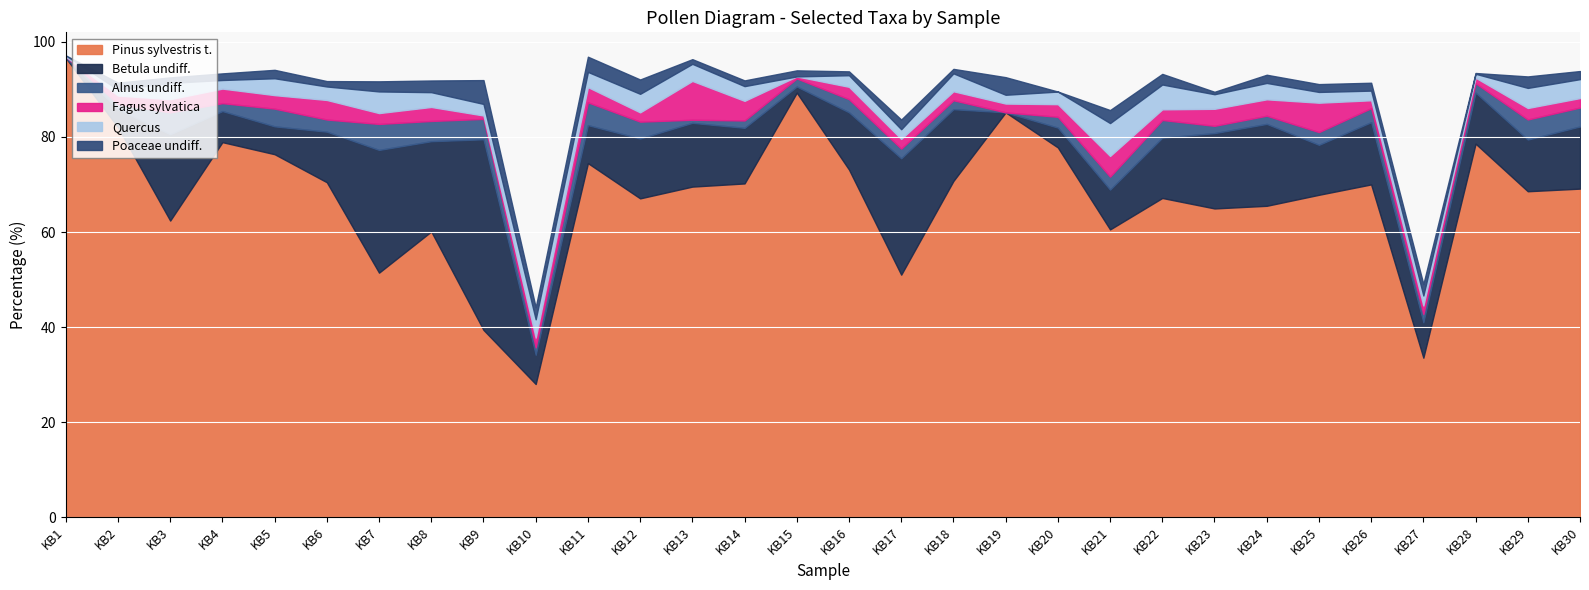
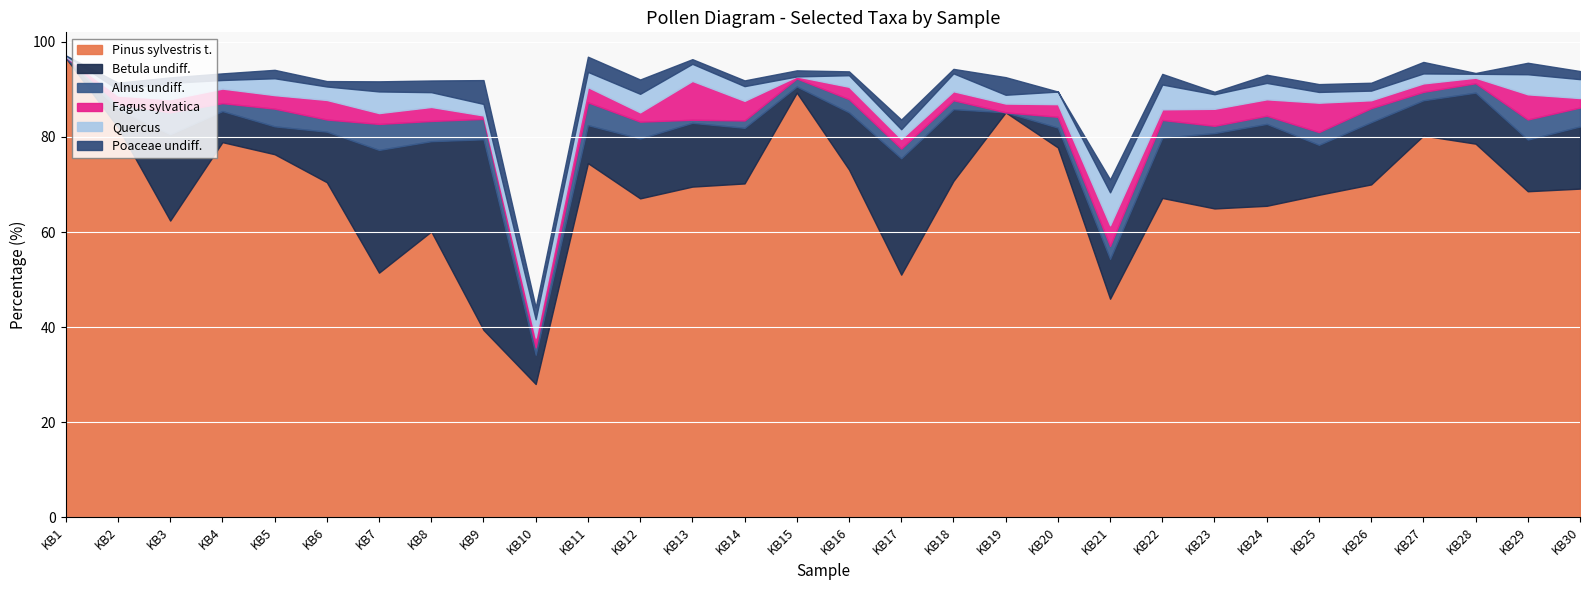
Pinus sylvestris t., KB21: 61 -> 46
Pinus sylvestris t., KB27: 34 -> 80
Fagus sylvatica, KB29: 2 -> 5
